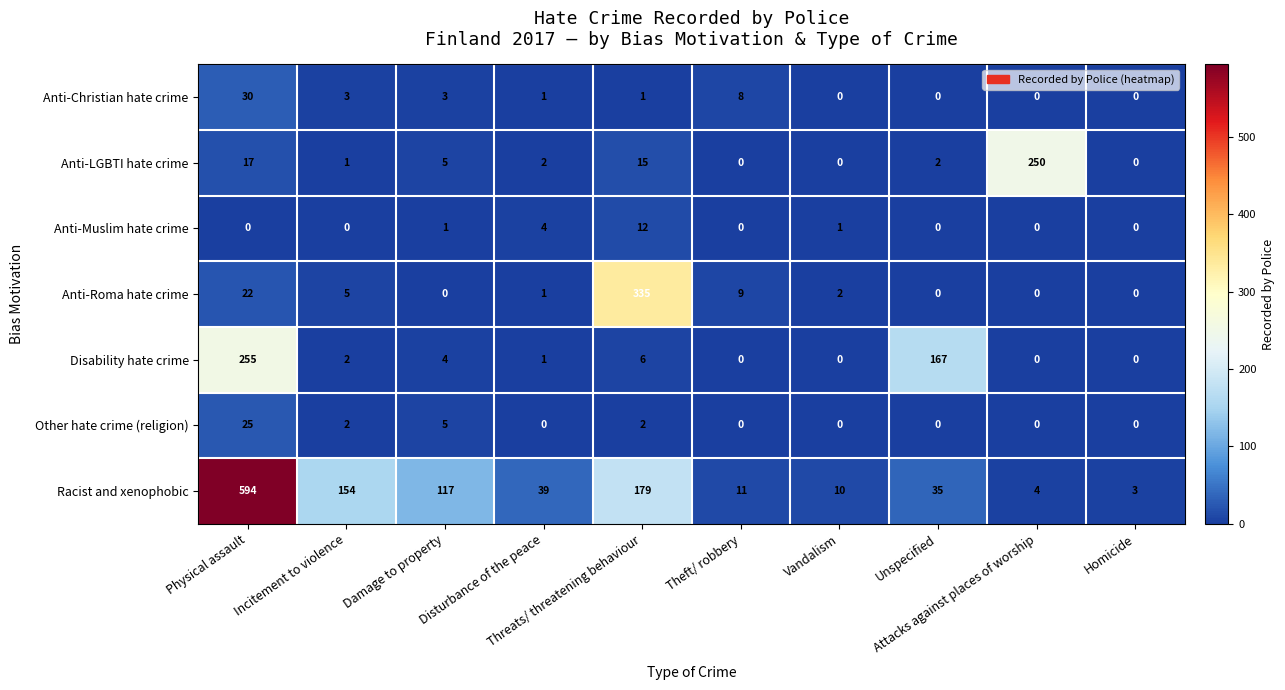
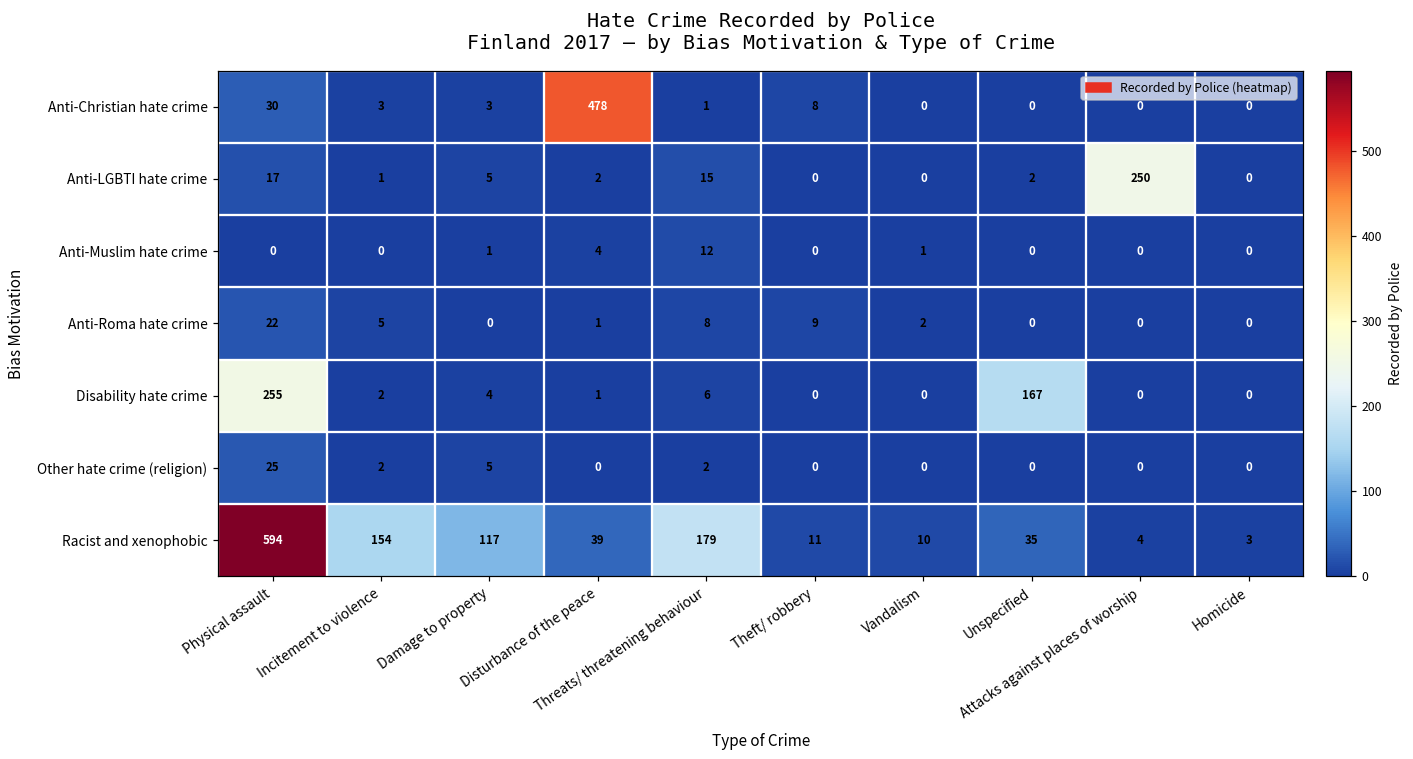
Anti-Christian hate crime, Disturbance of the peace: 1 -> 478
Anti-Roma hate crime, Threats/ threatening behaviour: 335 -> 8
